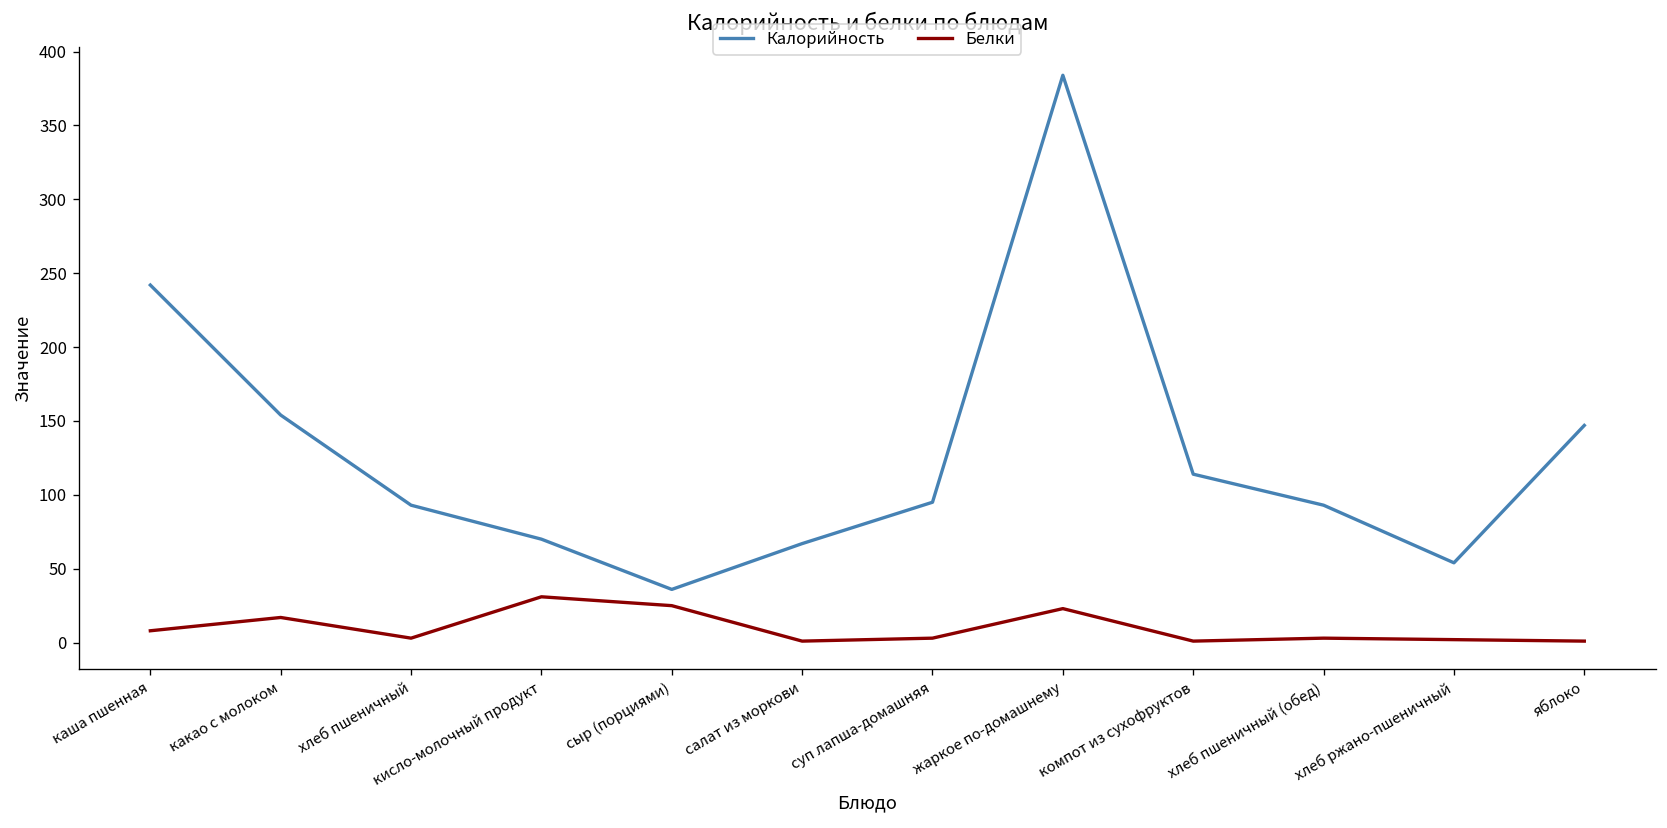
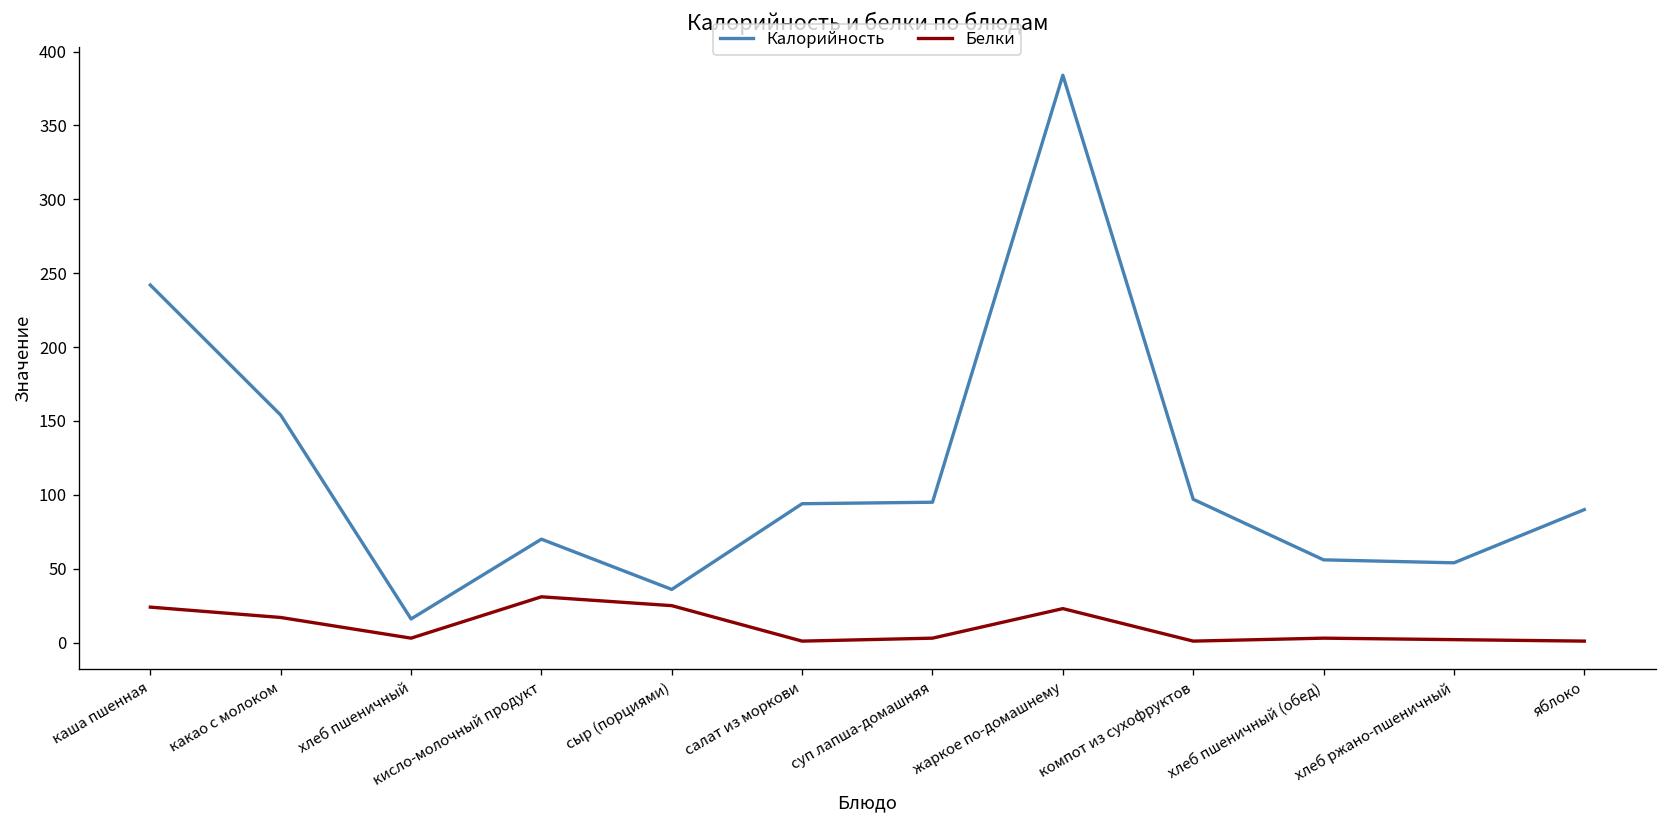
Белки, каша пшенная: 8 -> 24
Калорийность, хлеб пшеничный: 93 -> 16
Калорийность, салат из моркови: 67 -> 94
Калорийность, компот из сухофруктов: 114 -> 97
Калорийность, хлеб пшеничный (обед): 93 -> 56
Калорийность, яблоко: 147 -> 90
